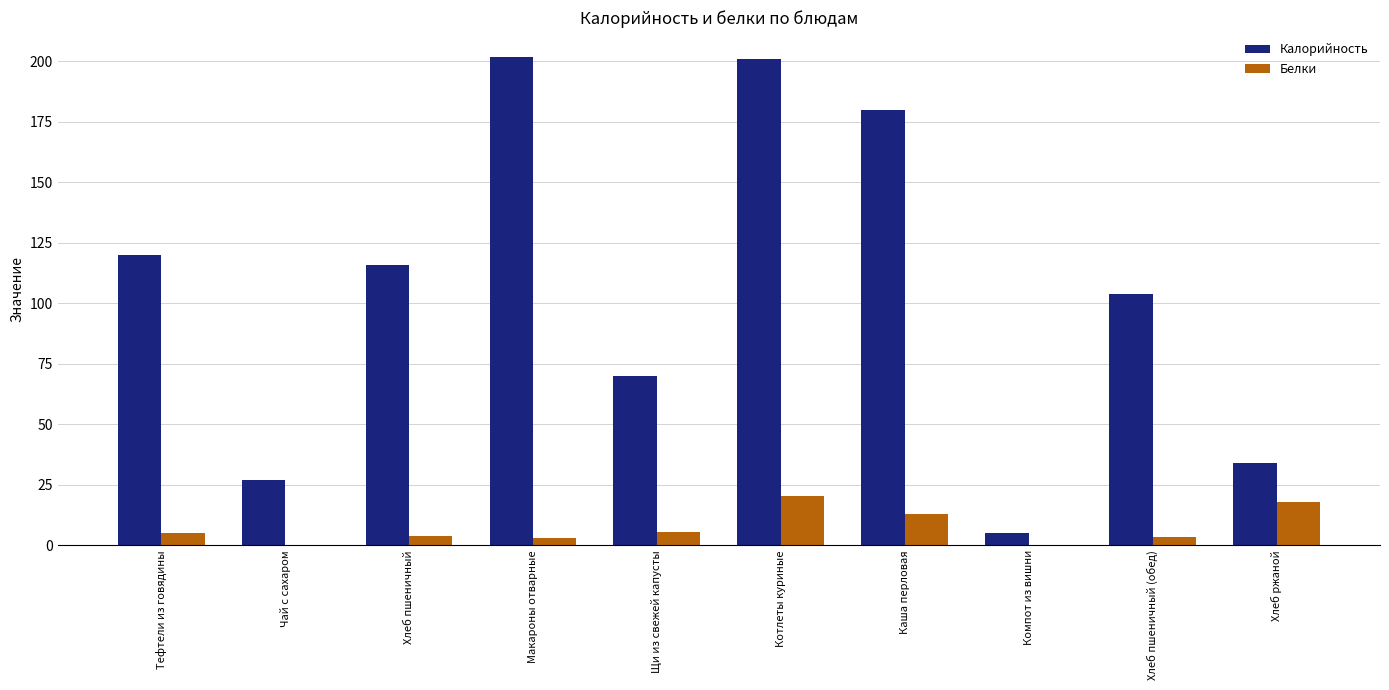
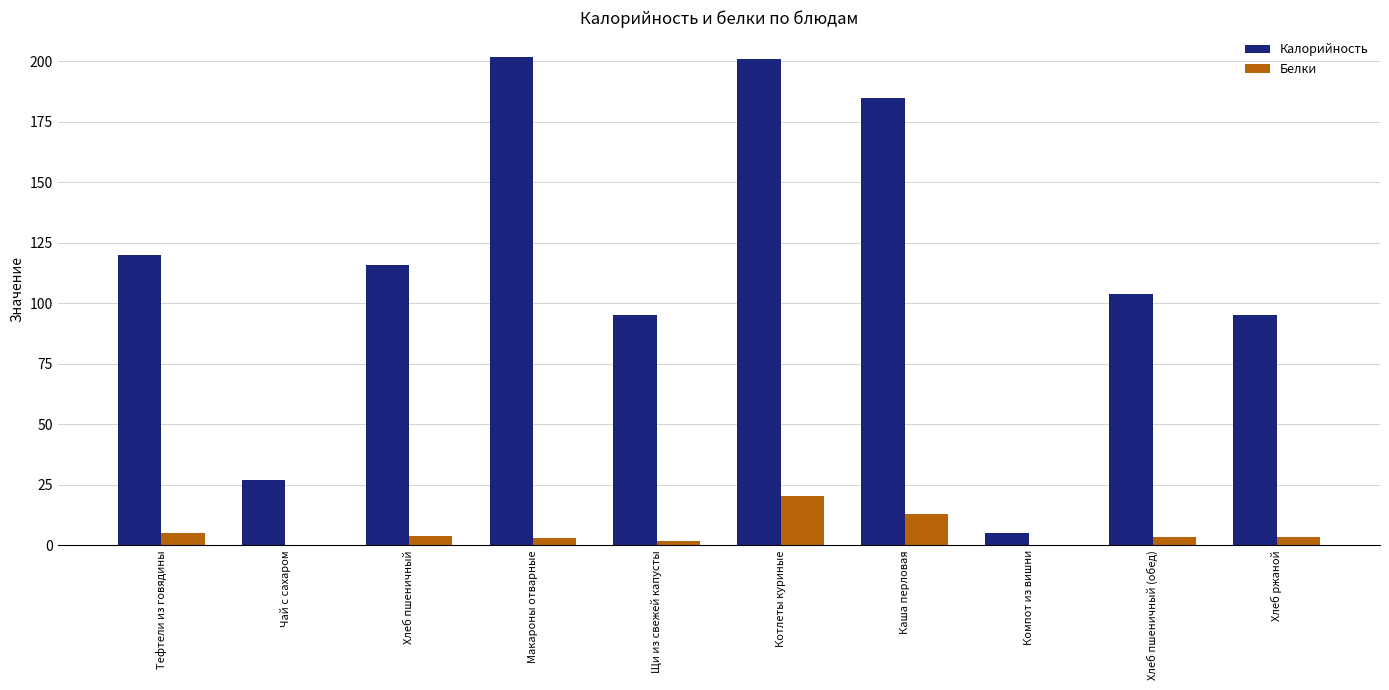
Калорийность, Щи из свежей капусты: 70 -> 95
Белки, Щи из свежей капусты: 6 -> 2
Калорийность, Каша перловая: 180 -> 185
Калорийность, Хлеб ржаной: 34 -> 95
Белки, Хлеб ржаной: 18 -> 3
